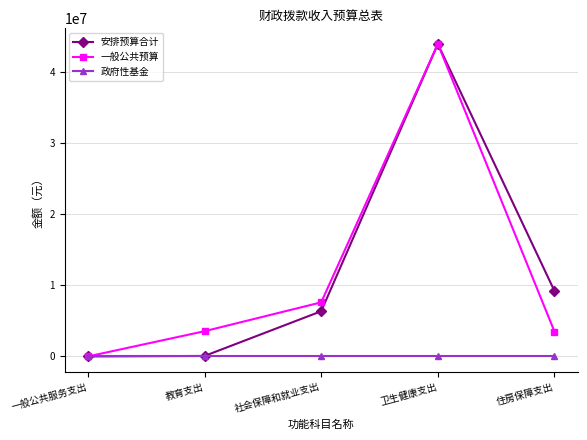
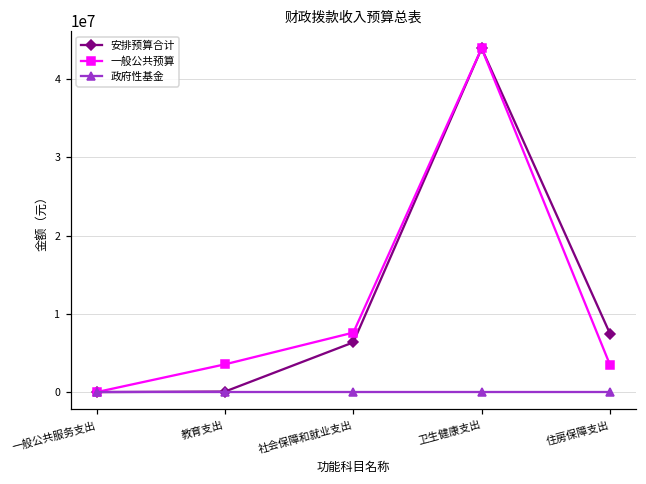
安排预算合计, 住房保障支出: 9000000 -> 7000000
